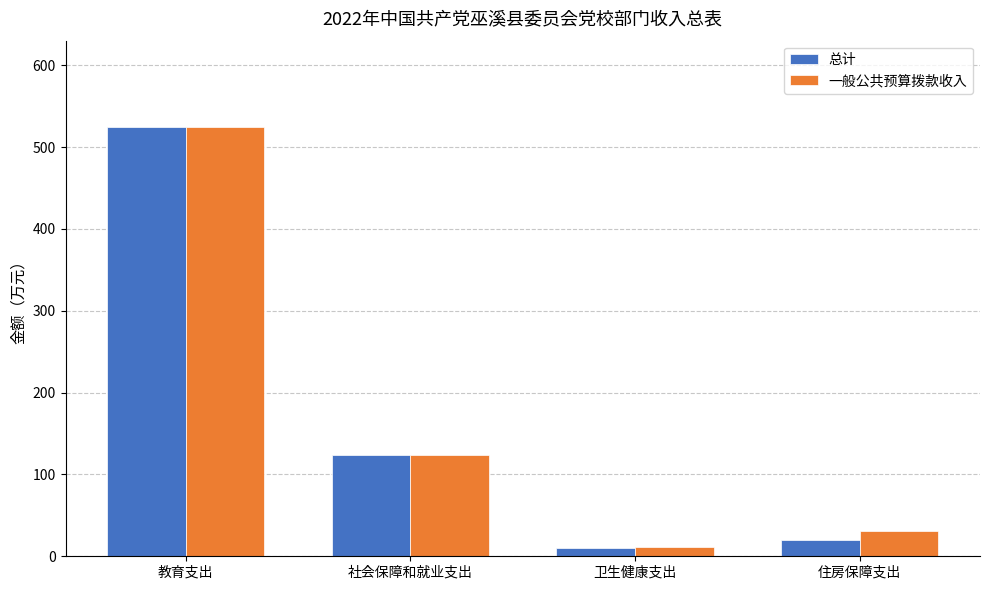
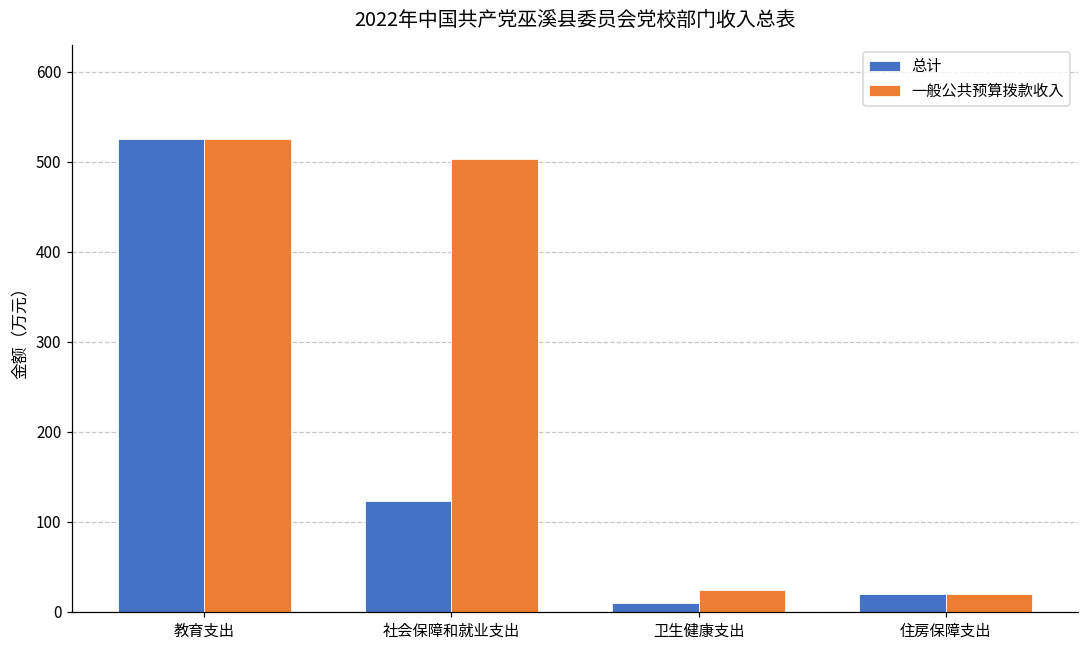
一般公共预算拨款收入, 社会保障和就业支出: 120 -> 500
一般公共预算拨款收入, 卫生健康支出: 10 -> 20
一般公共预算拨款收入, 住房保障支出: 30 -> 20
